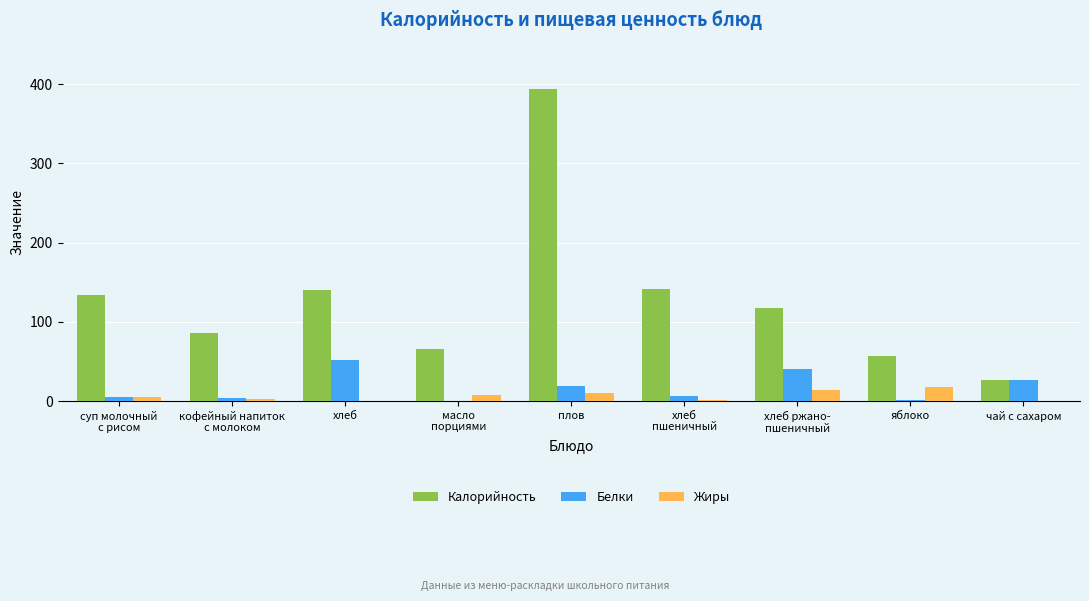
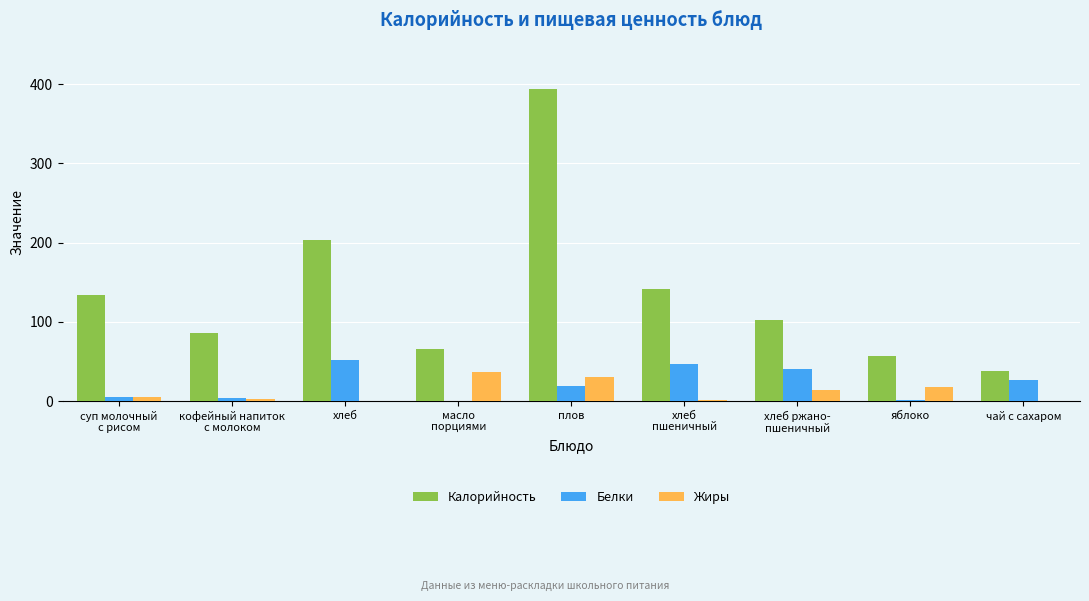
Калорийность, хлеб: 140 -> 200
Жиры, масло порциями: 10 -> 40
Жиры, плов: 10 -> 30
Белки, хлеб пшеничный: 10 -> 50
Калорийность, хлеб ржано- пшеничный: 120 -> 100
Калорийность, чай с сахаром: 30 -> 40
